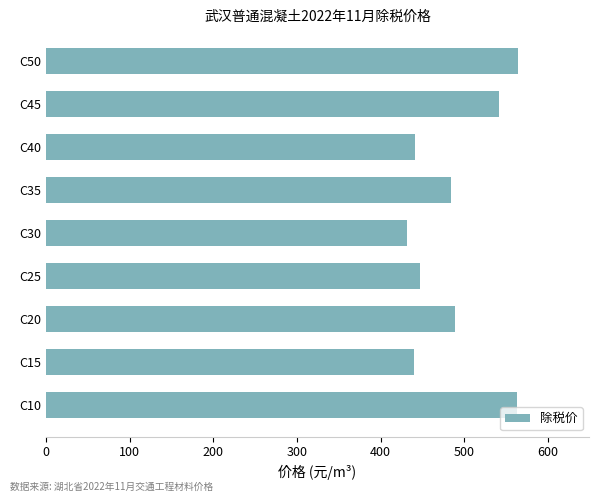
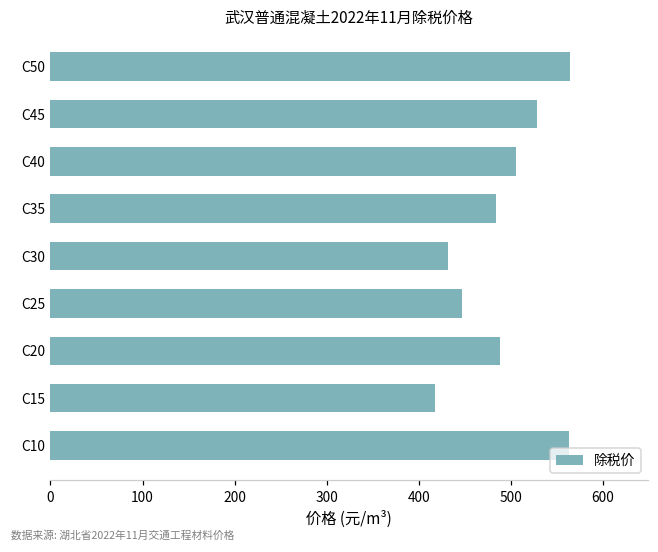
C45: 540 -> 530
C40: 440 -> 510
C15: 440 -> 420
